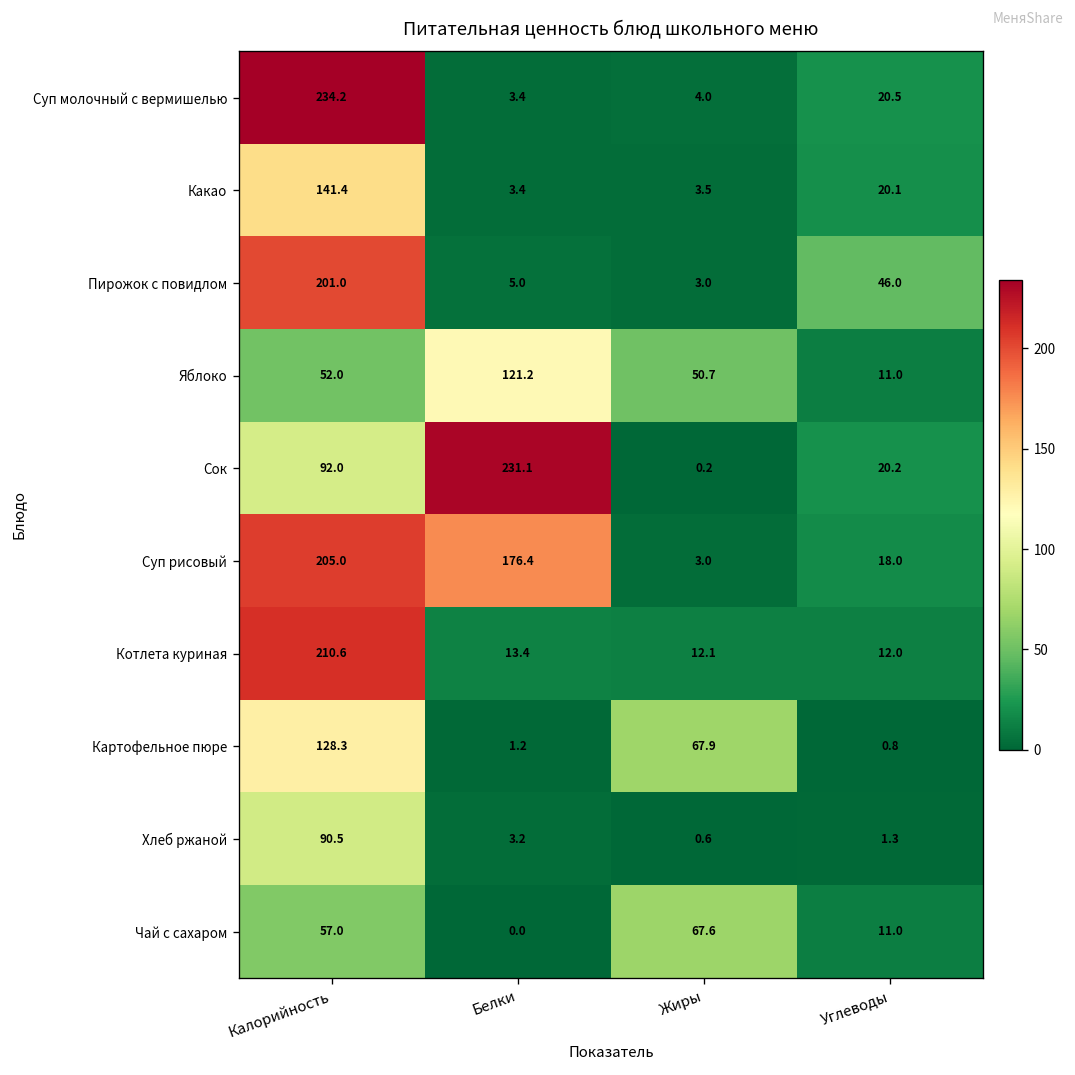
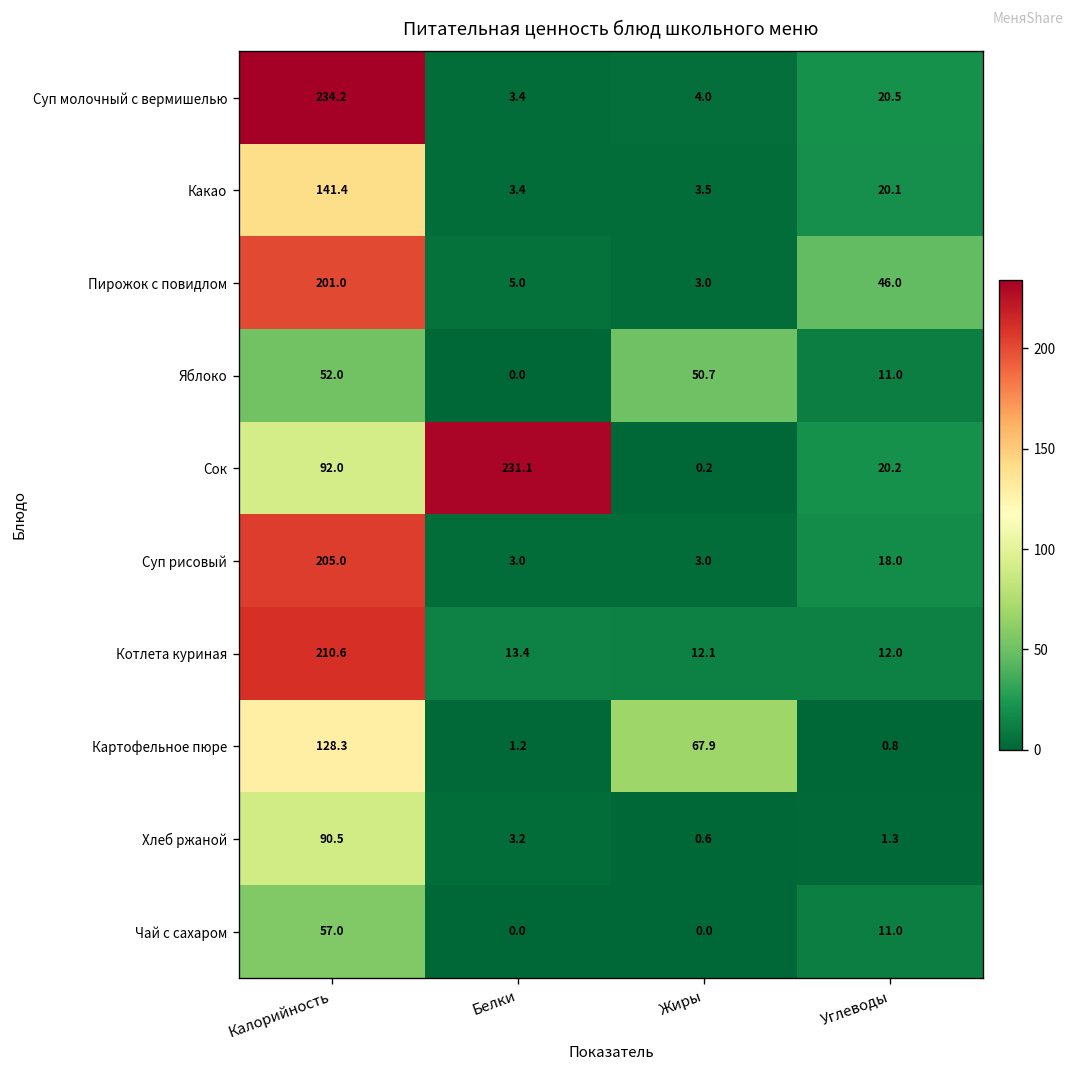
Яблоко, Белки: 121.2 -> 0.0
Суп рисовый, Белки: 176.4 -> 3.0
Чай с сахаром, Жиры: 67.6 -> 0.0
